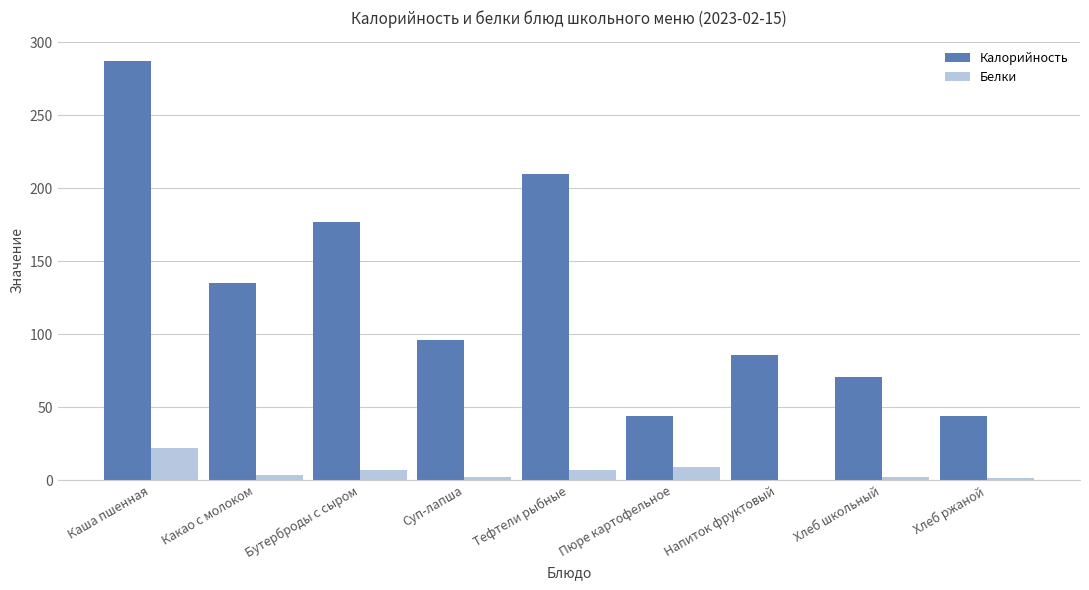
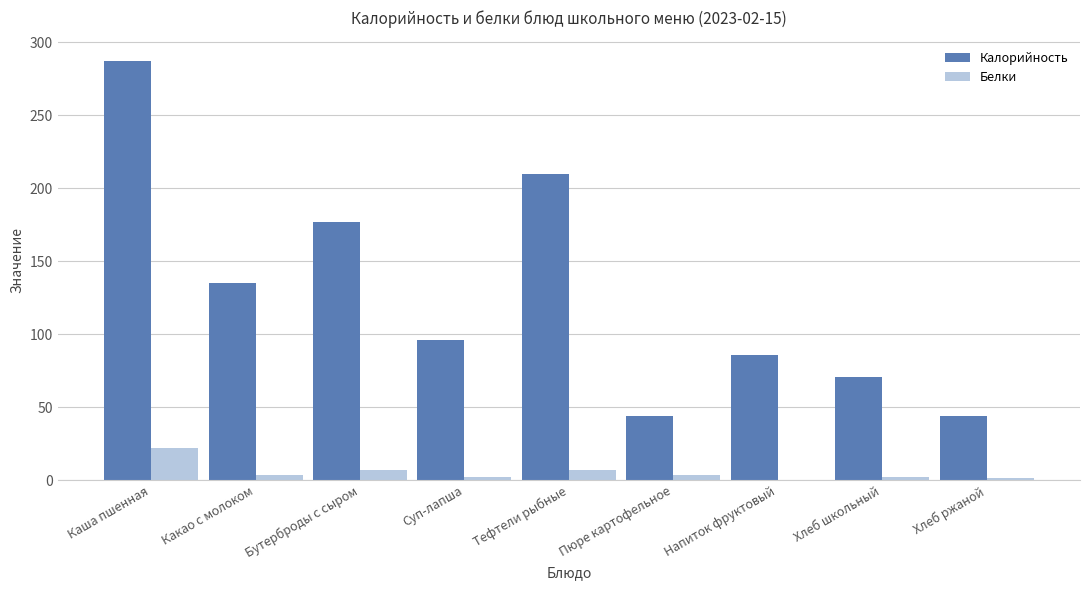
Белки, Пюре картофельное: 9 -> 3
